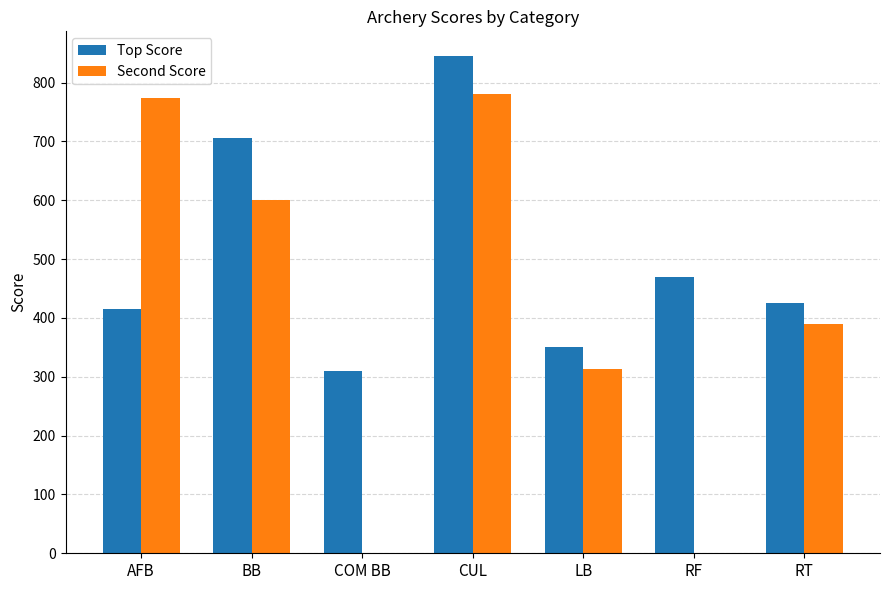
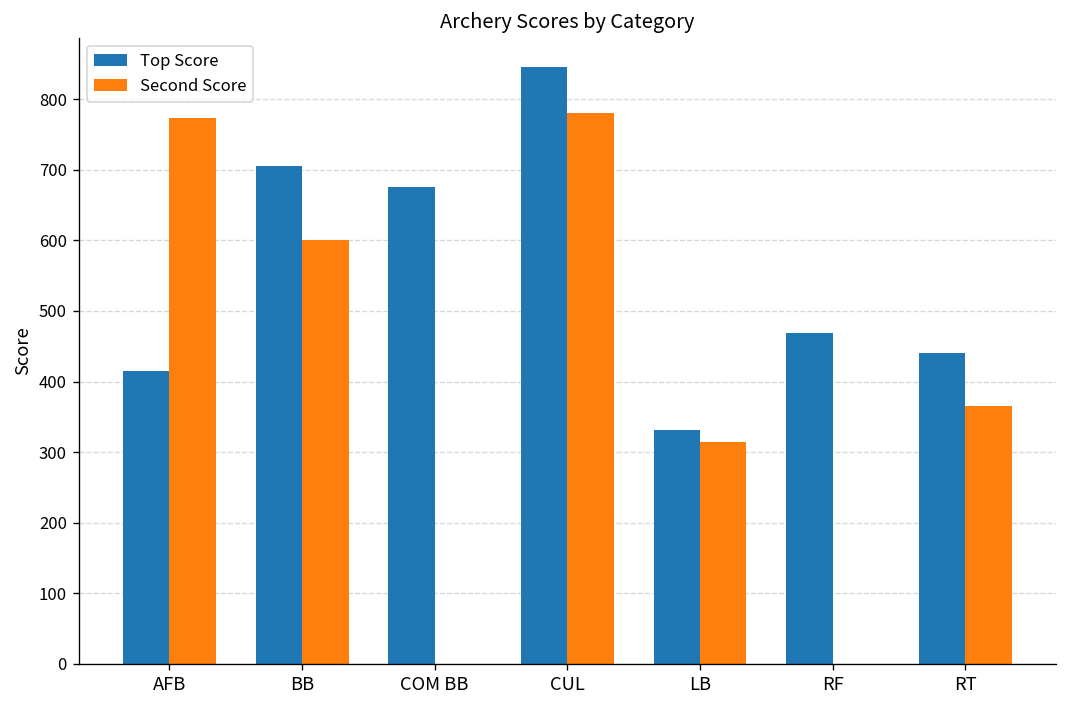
Top Score, COM BB: 310 -> 680
Top Score, LB: 350 -> 330
Top Score, RT: 430 -> 440
Second Score, RT: 390 -> 370
